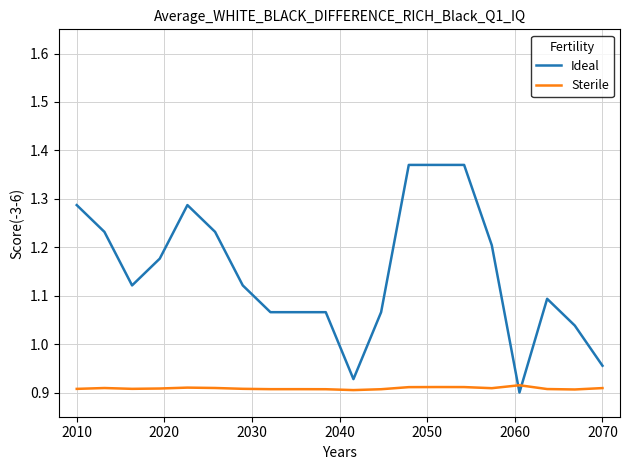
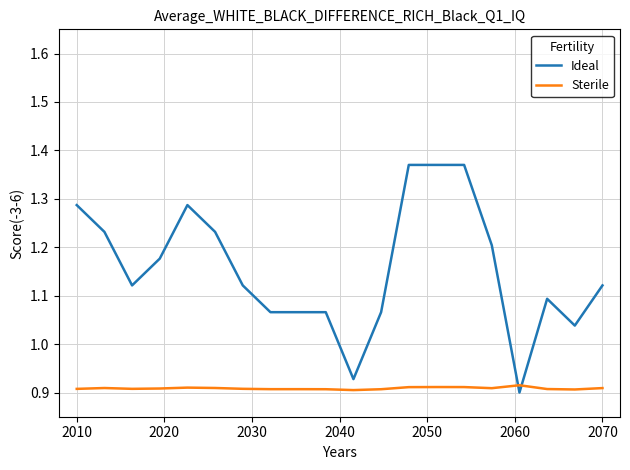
Ideal, 2070: 0.96 -> 1.12
